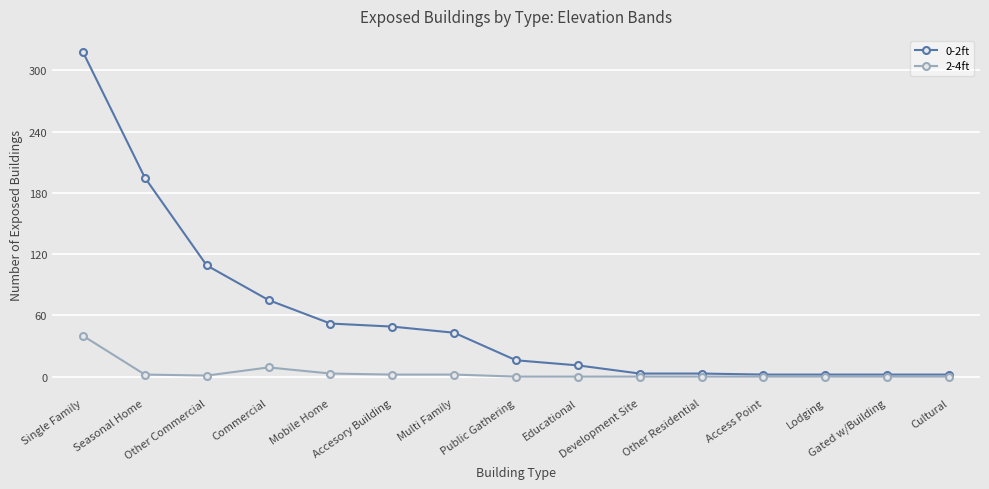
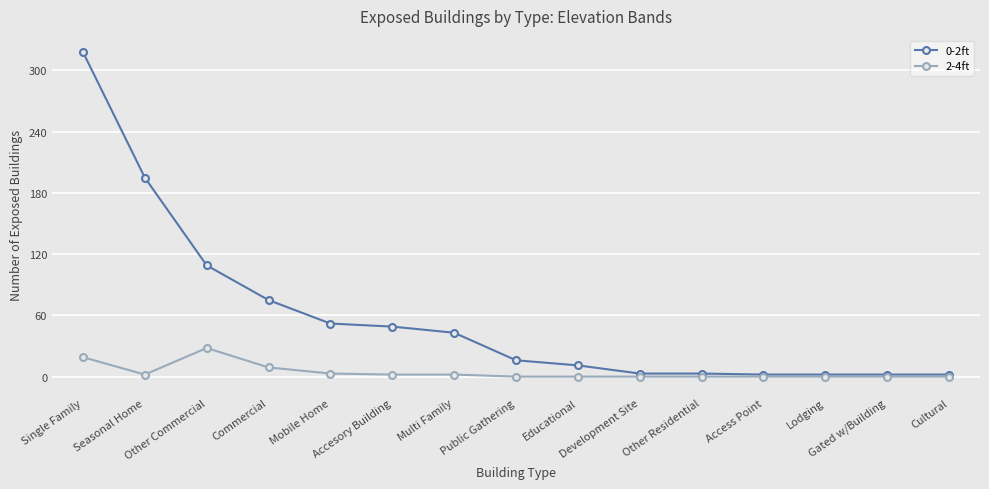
2-4ft, Single Family: 40 -> 19
2-4ft, Other Commercial: 1 -> 28
